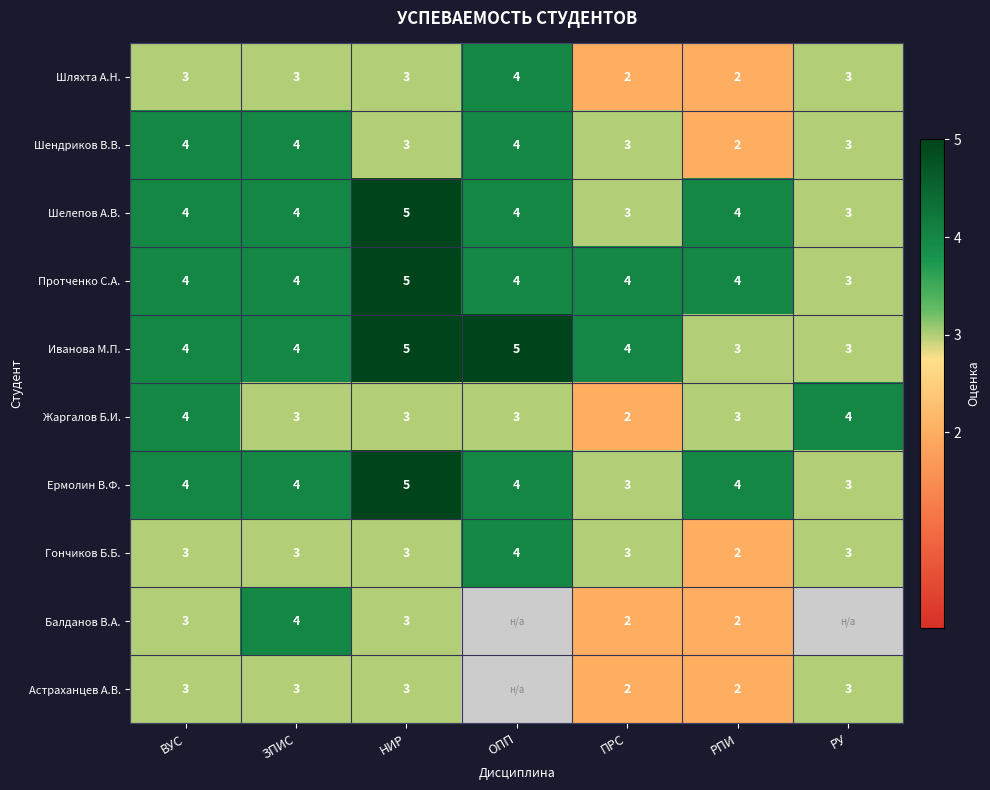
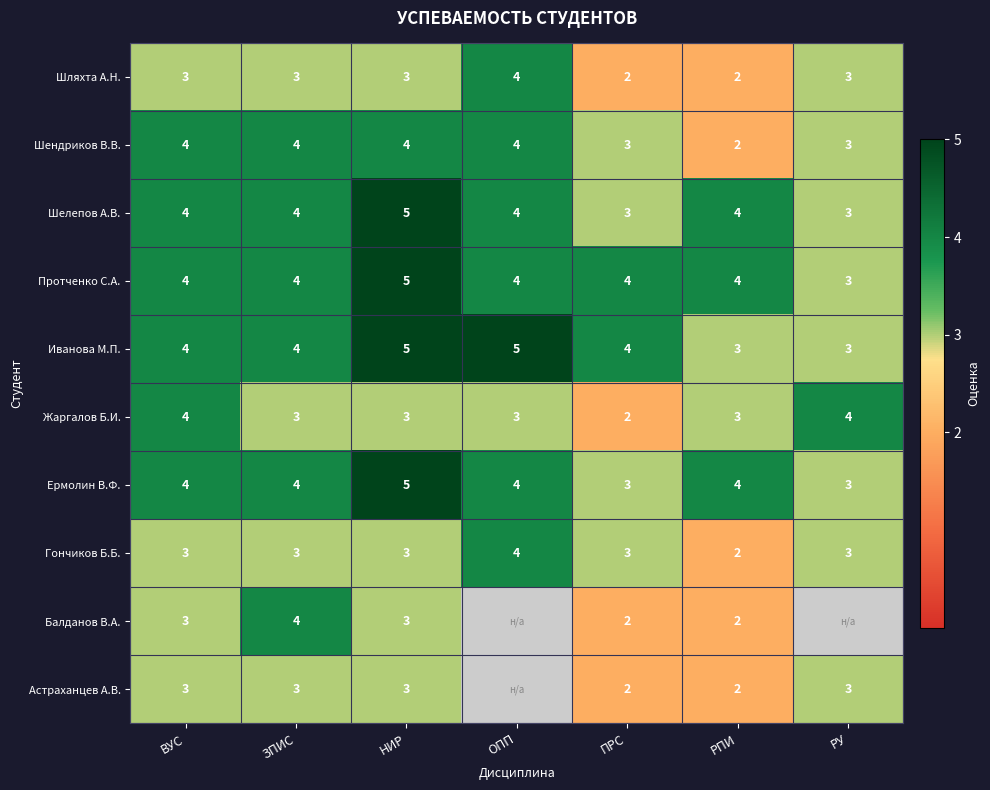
Шендриков В.В., НИР: 3 -> 4
